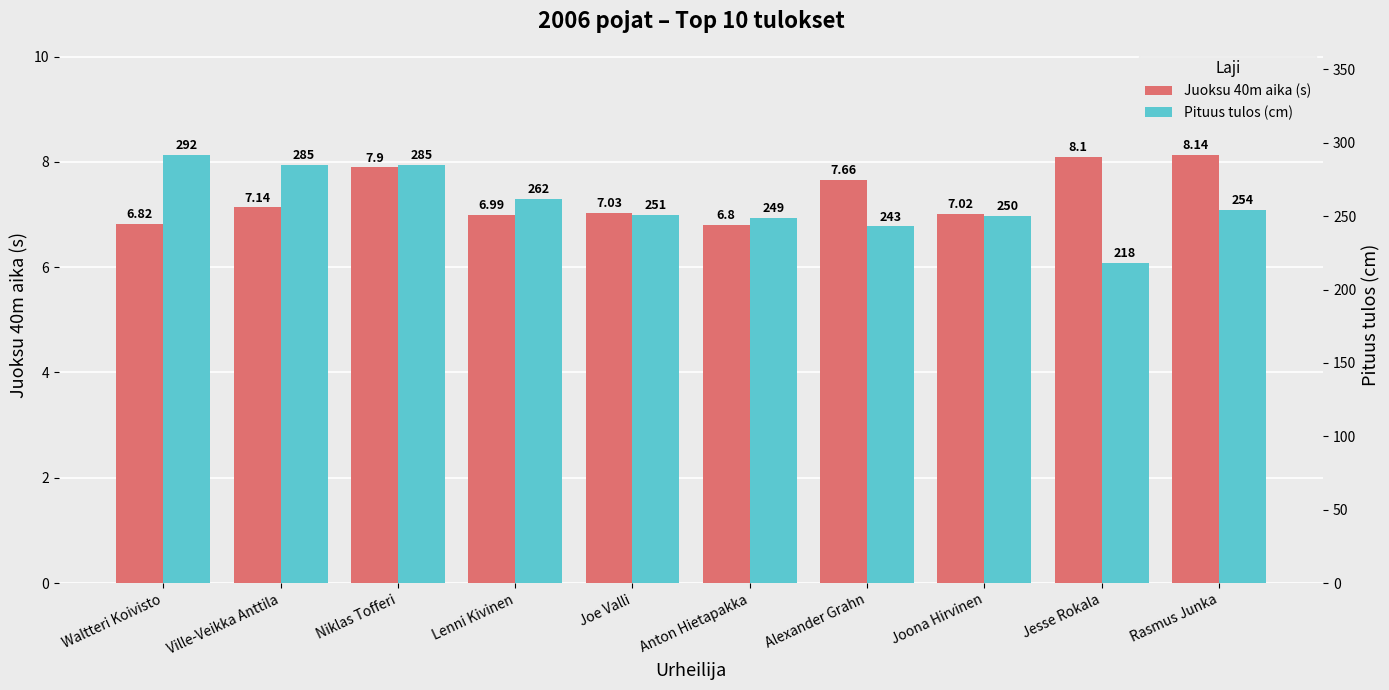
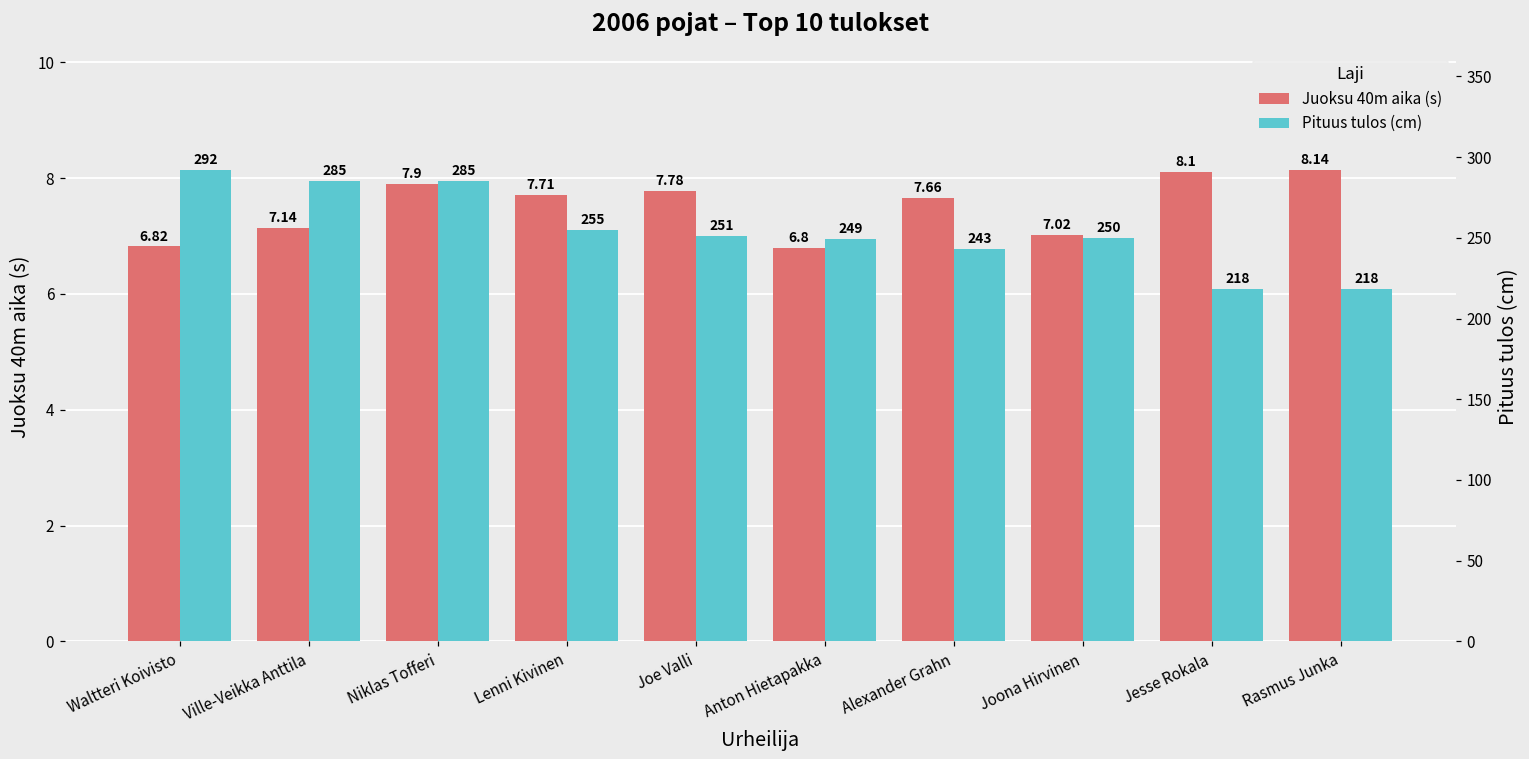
Juoksu 40m aika (s), Lenni Kivinen: 6.99 -> 7.71
Juoksu 40m aika (s), Joe Valli: 7.03 -> 7.78
Pituus tulos (cm), Lenni Kivinen: 262 -> 255
Pituus tulos (cm), Rasmus Junka: 254 -> 218
